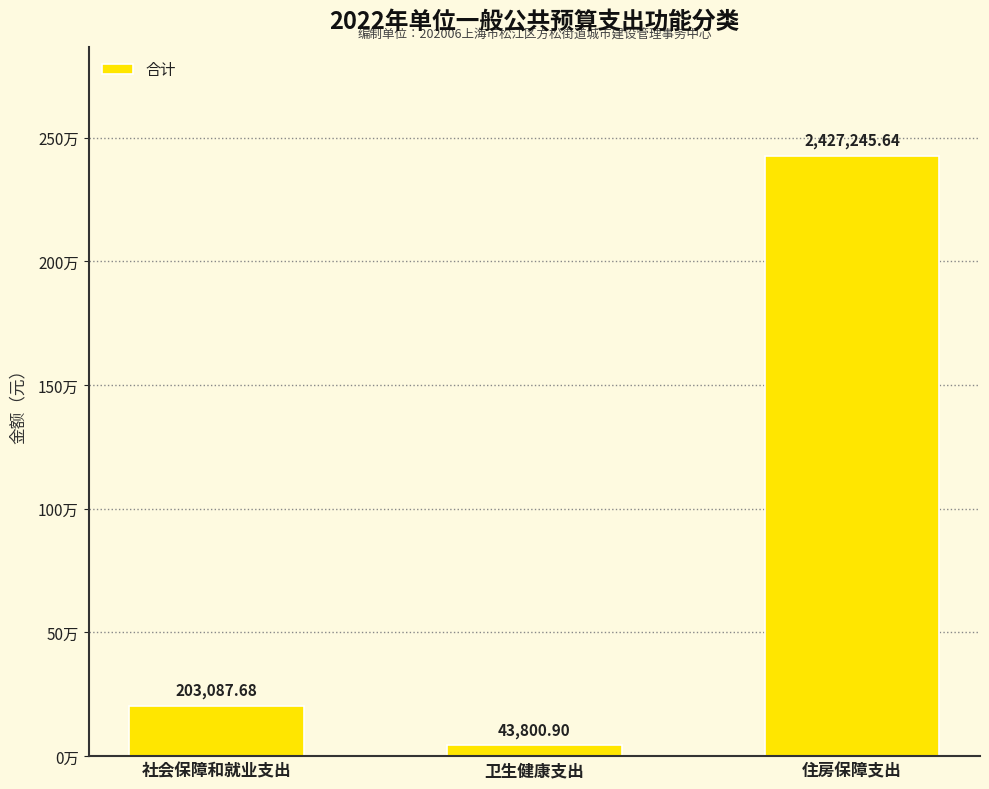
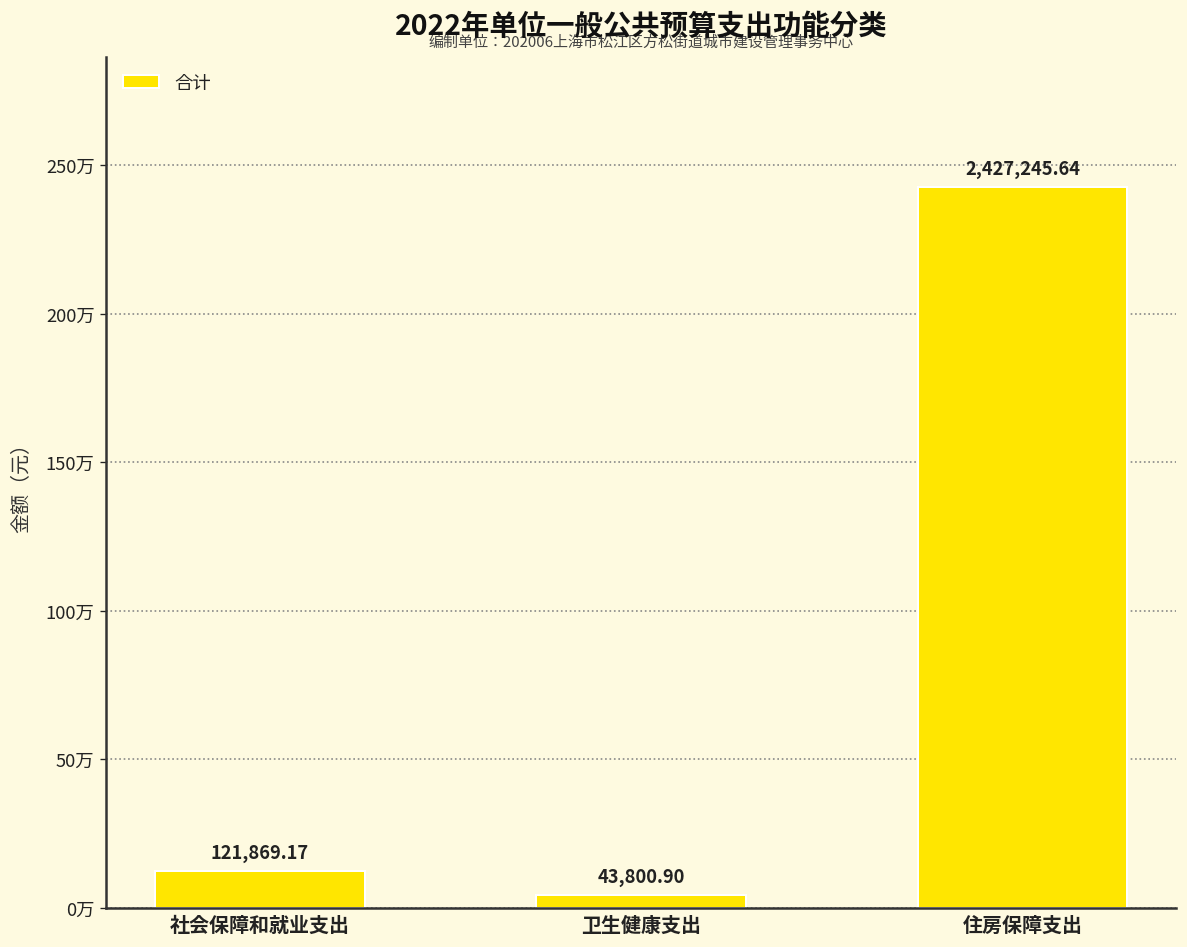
社会保障和就业支出: 203,087.68 -> 121,869.17
